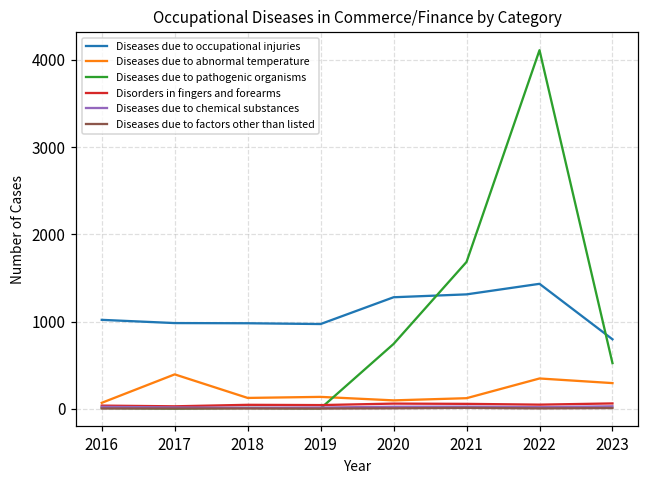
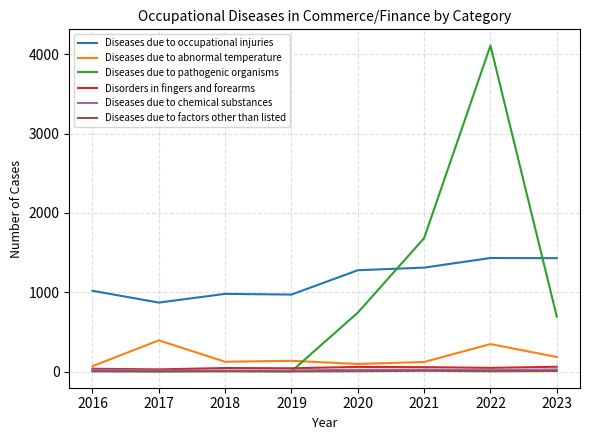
Diseases due to occupational injuries, 2017: 1000 -> 900
Diseases due to occupational injuries, 2023: 800 -> 1400
Diseases due to abnormal temperature, 2023: 300 -> 200
Diseases due to pathogenic organisms, 2023: 500 -> 700
